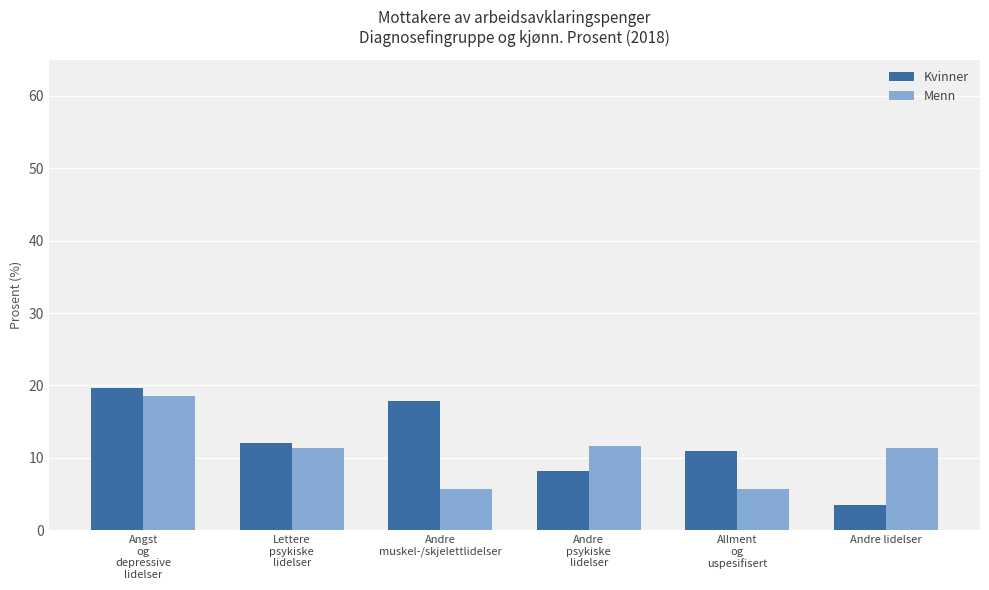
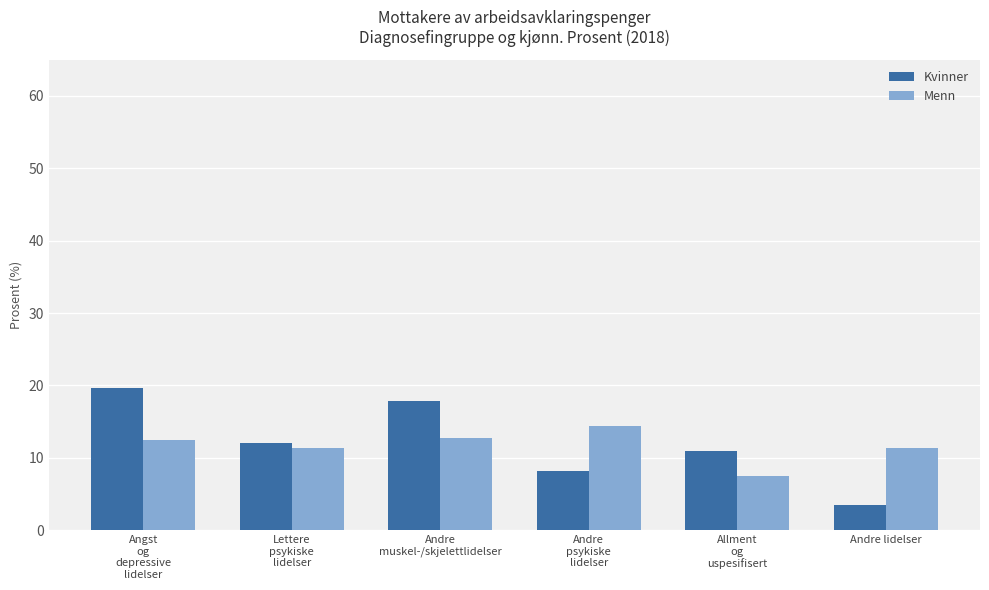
Menn, Angst og depressive lidelser: 19 -> 13
Menn, Andre muskel-/skjelettlidelser: 6 -> 13
Menn, Andre psykiske lidelser: 12 -> 14
Menn, Allment og uspesifisert: 6 -> 8
